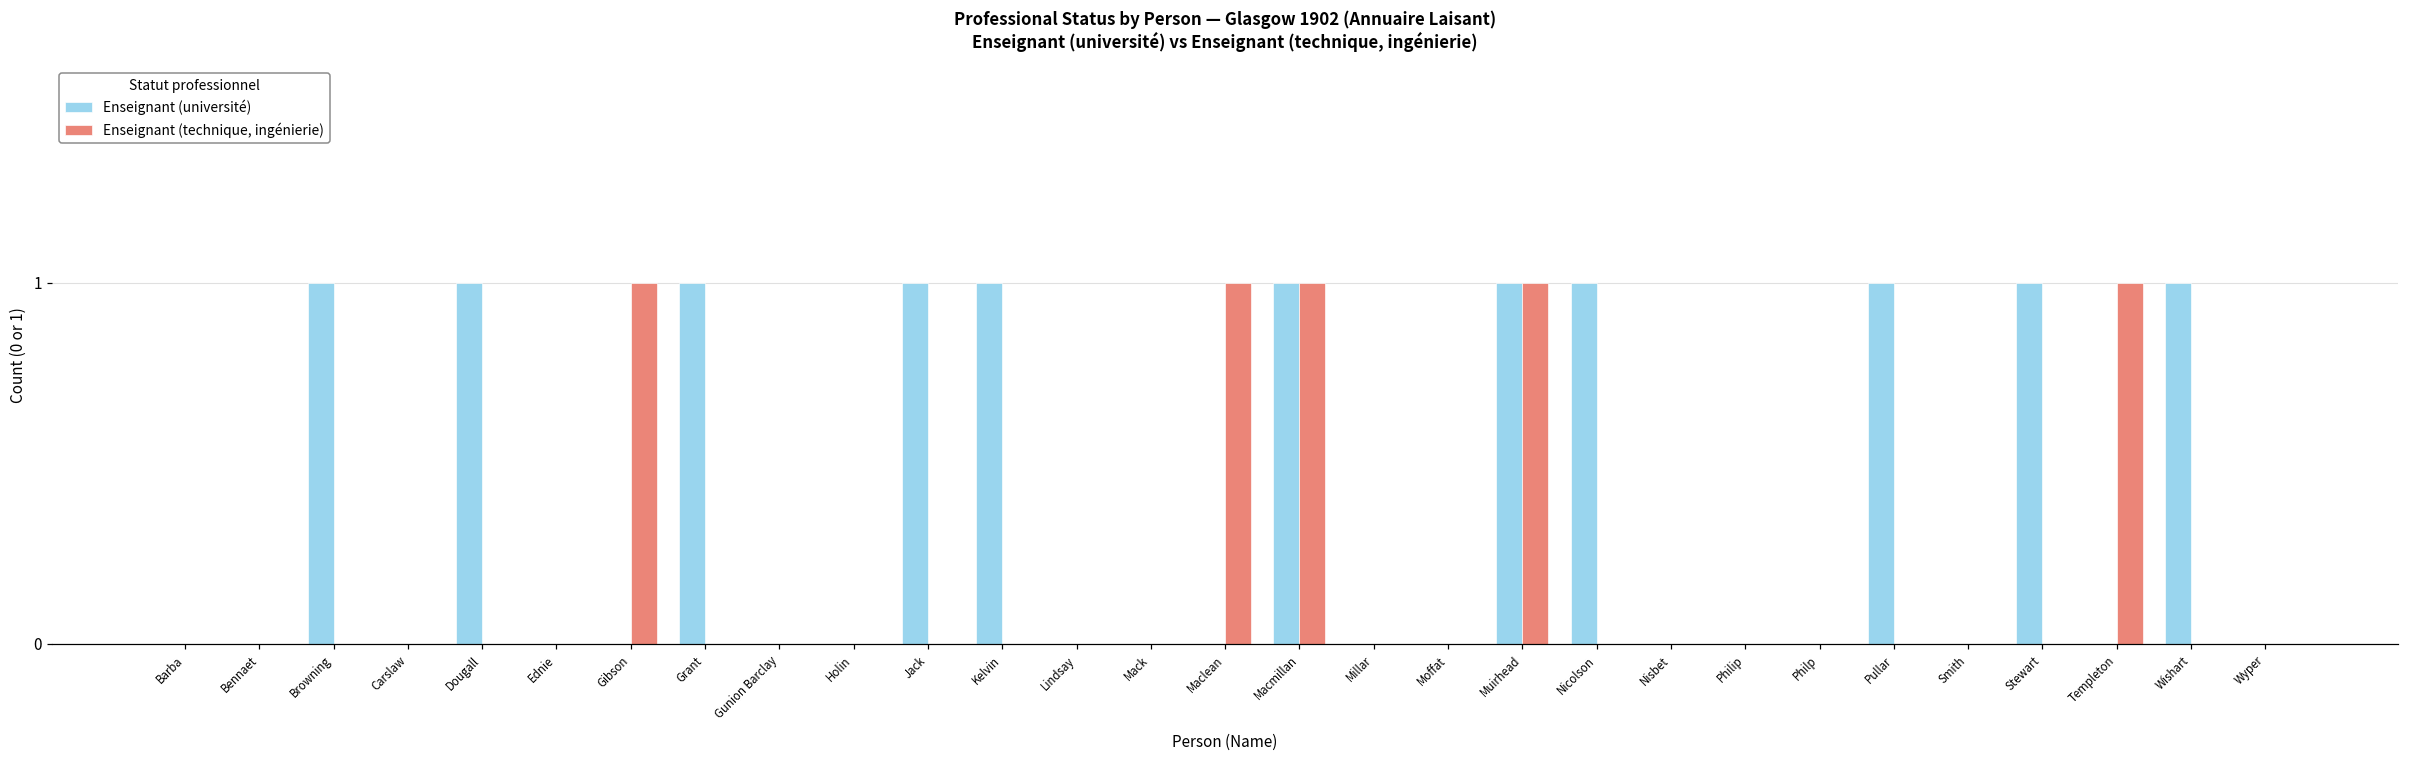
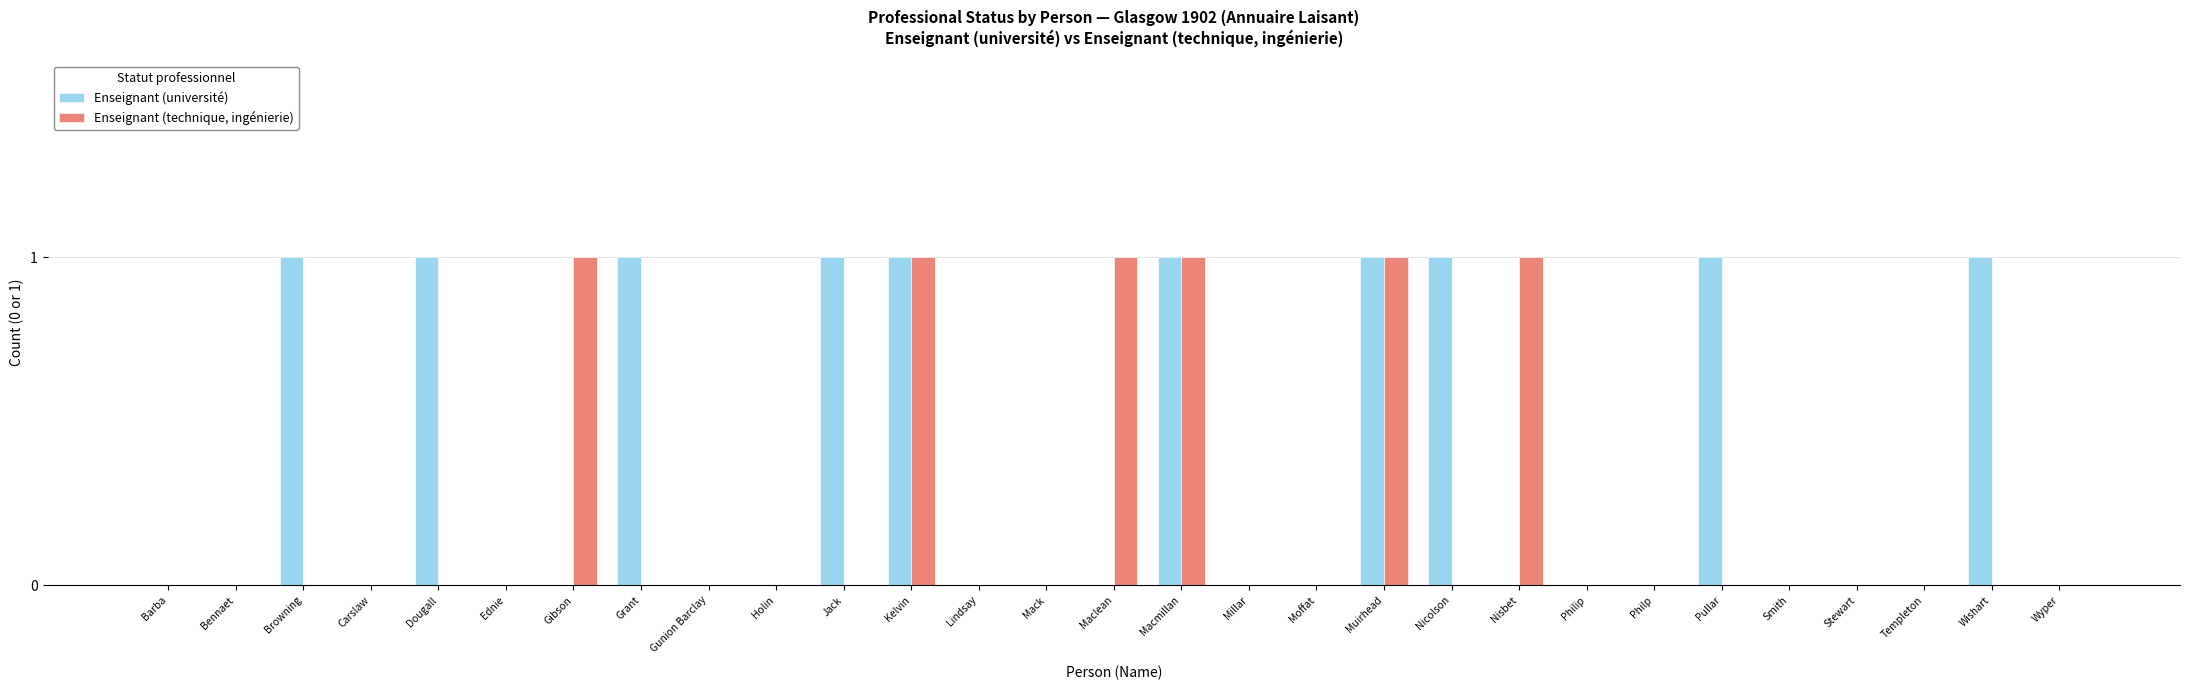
Enseignant (technique, ingénierie), Kelvin: 0 -> 1
Enseignant (technique, ingénierie), Nisbet: 0 -> 1
Enseignant (université), Stewart: 1 -> 0
Enseignant (technique, ingénierie), Templeton: 1 -> 0
